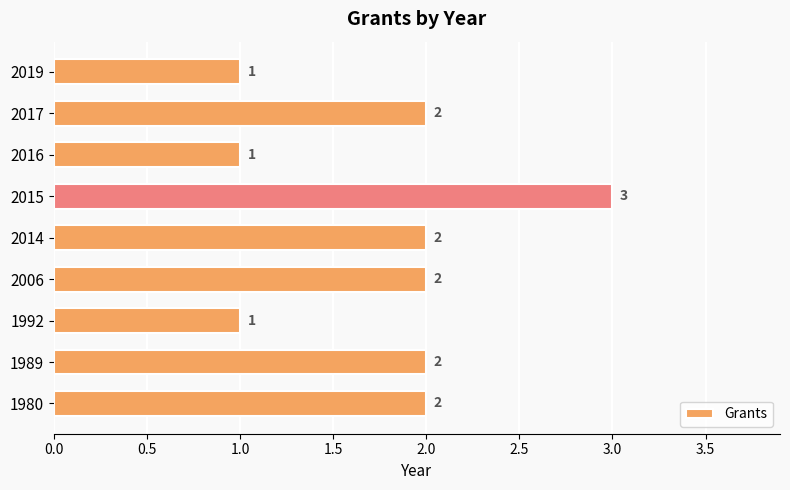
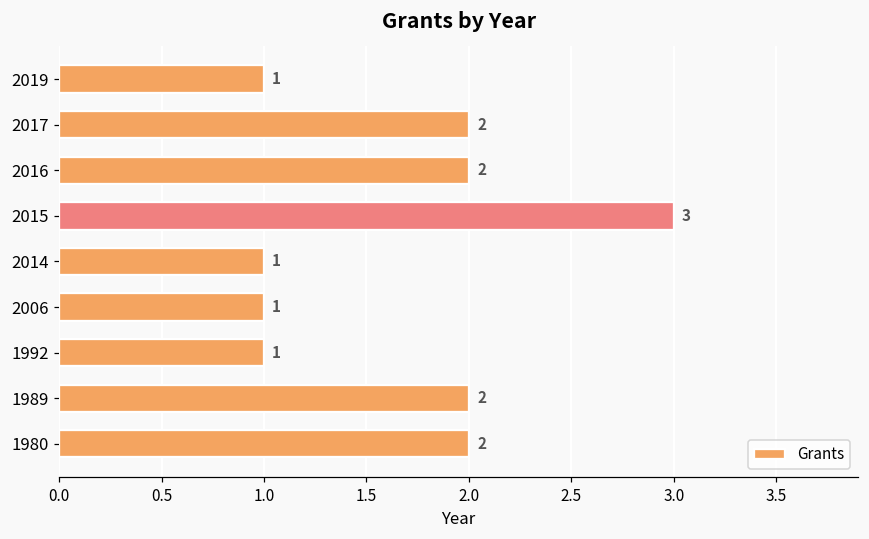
2016: 1 -> 2
2014: 2 -> 1
2006: 2 -> 1
